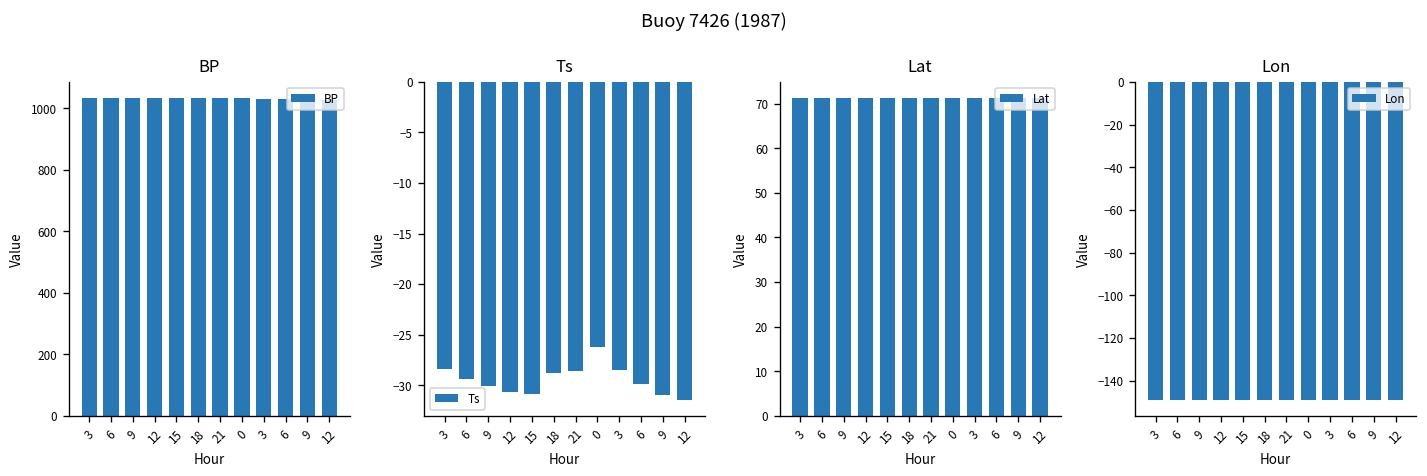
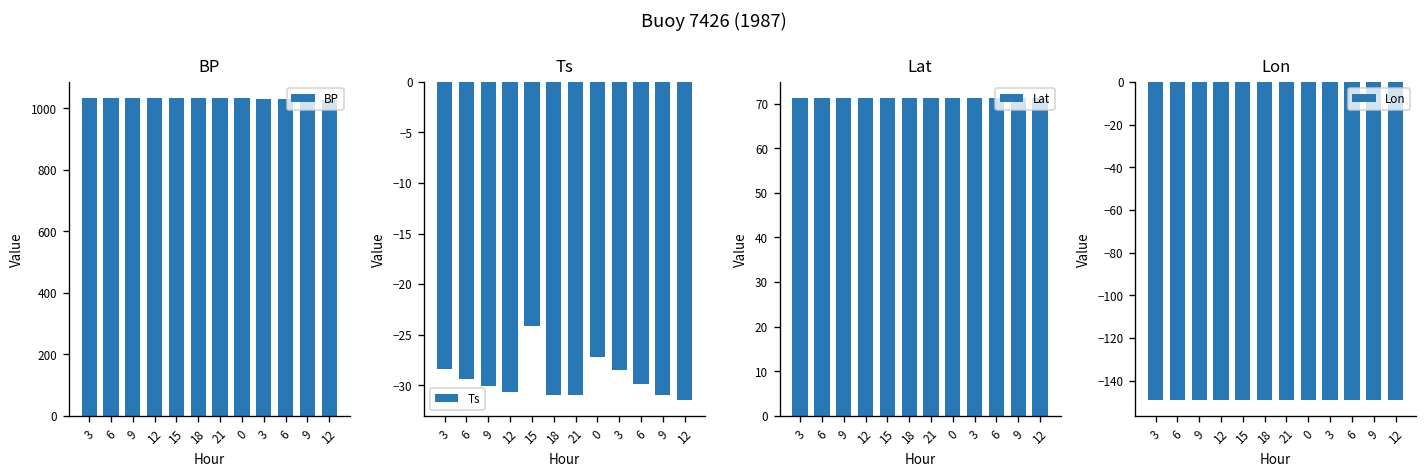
Ts, 15: -31 -> -24
Ts, 18: -29 -> -31
Ts, 21: -29 -> -31
Ts, 0: -26 -> -27
